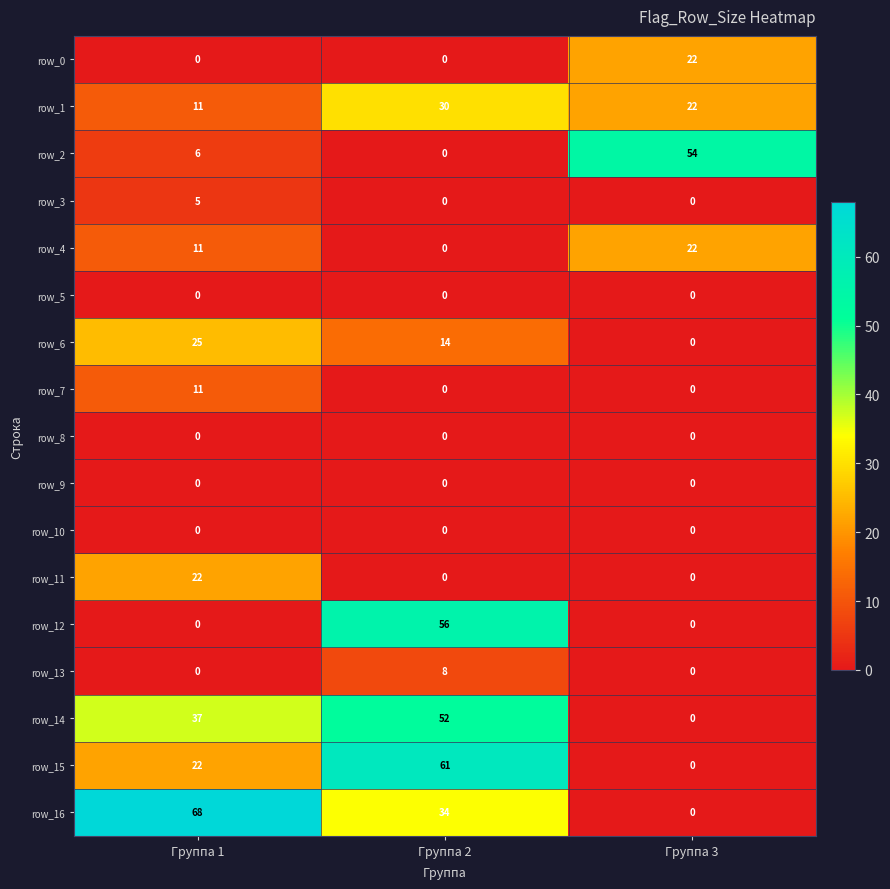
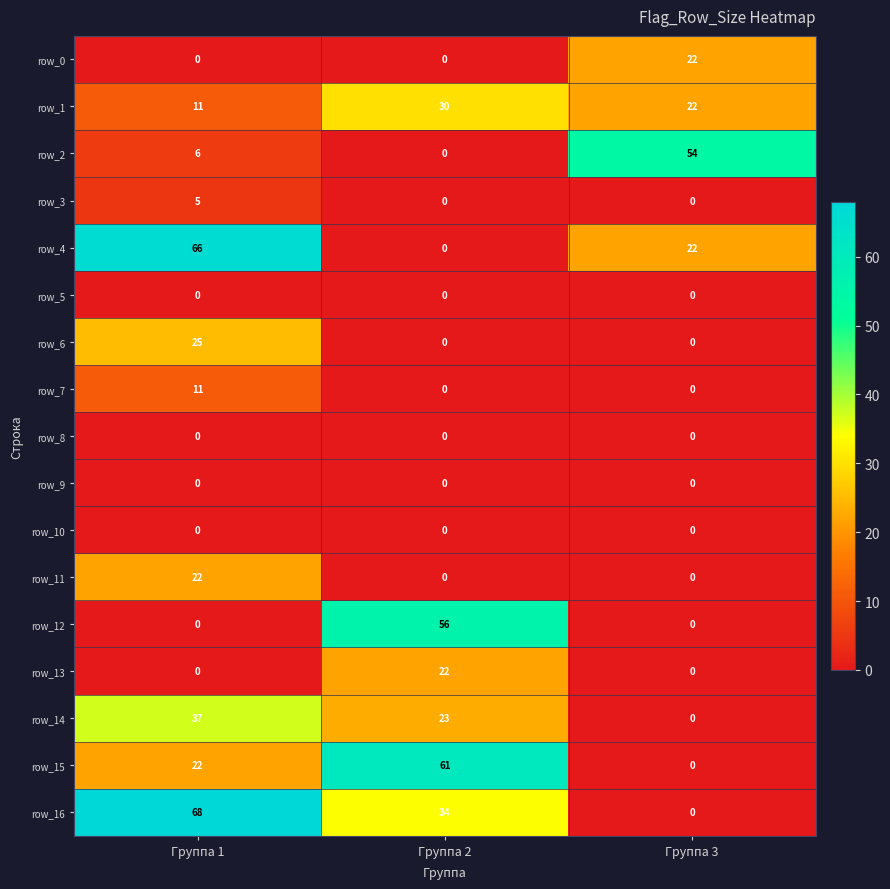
row_4, Группа 1: 11 -> 66
row_6, Группа 2: 14 -> 0
row_13, Группа 2: 8 -> 22
row_14, Группа 2: 52 -> 23
